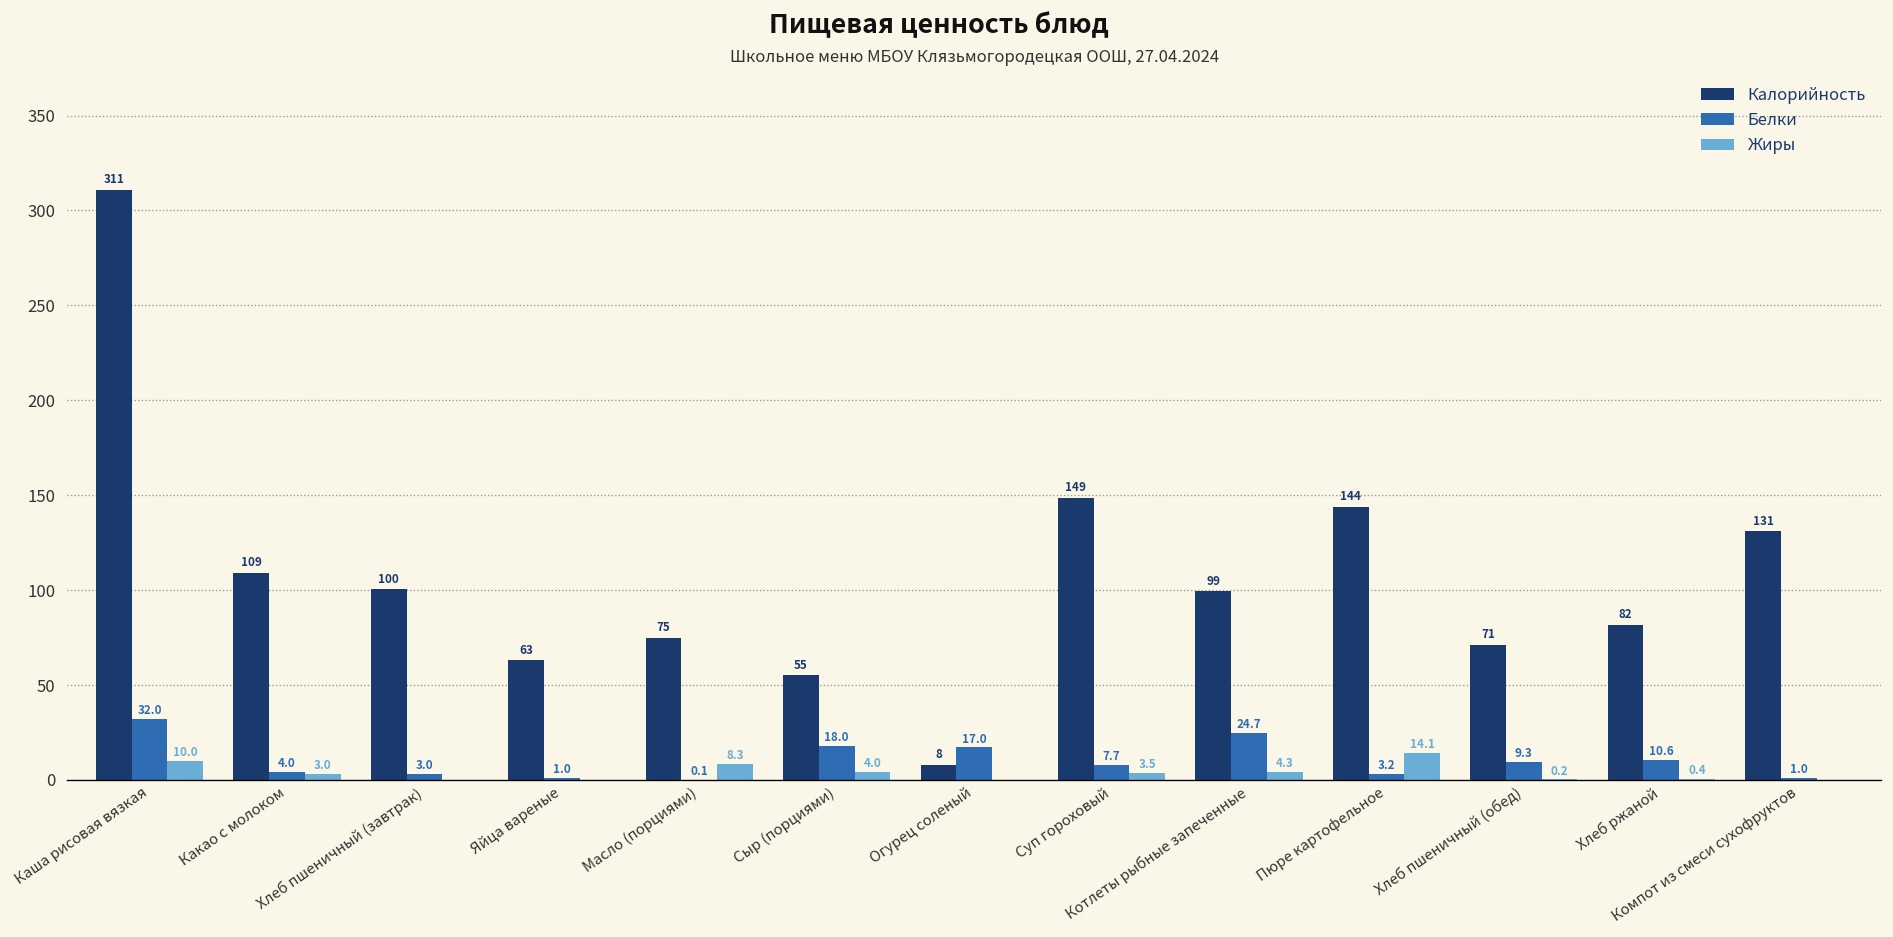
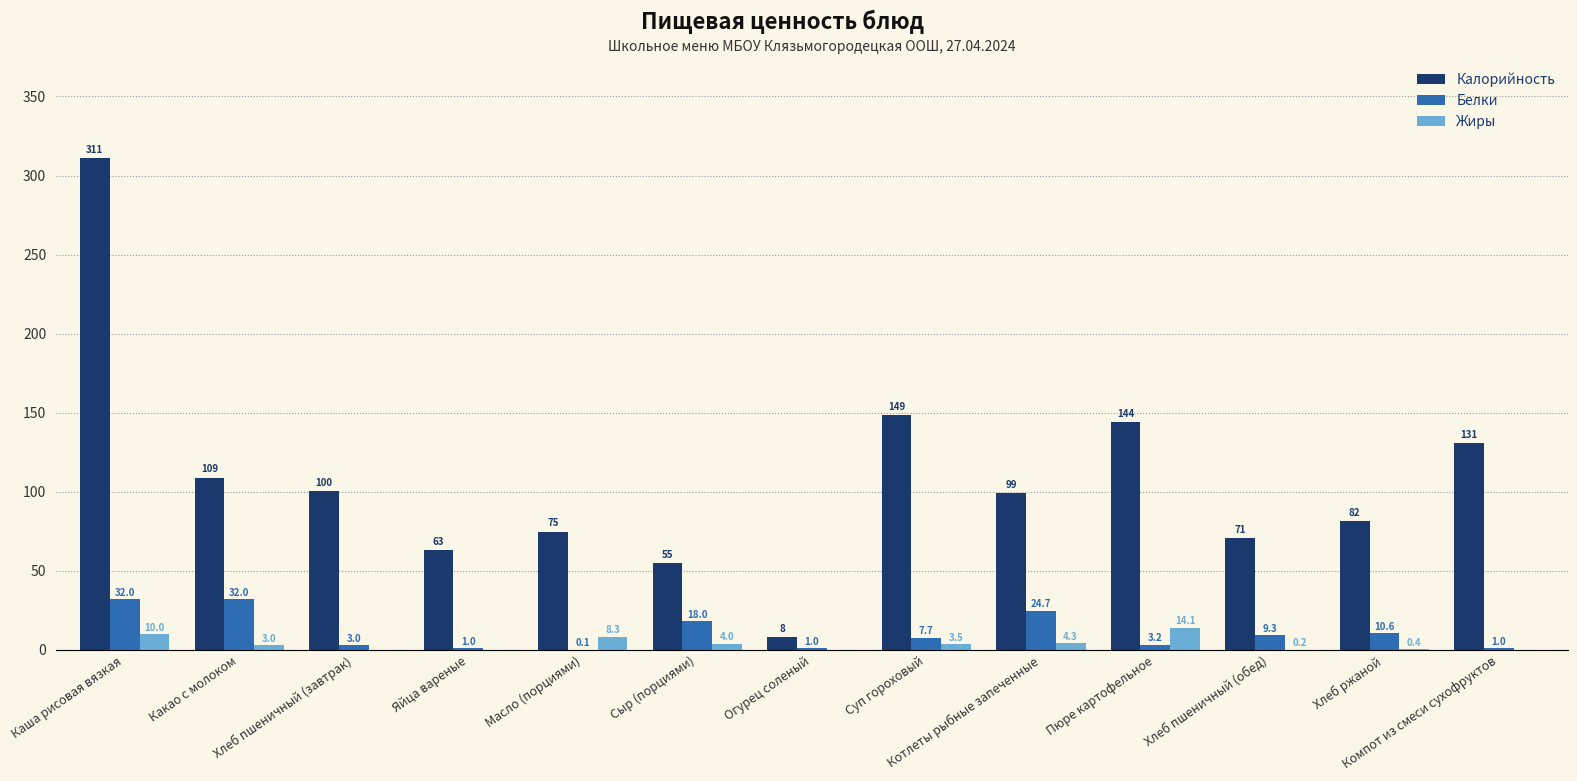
Белки, Какао с молоком: 4.0 -> 32.0
Белки, Огурец соленый: 17.0 -> 1.0
